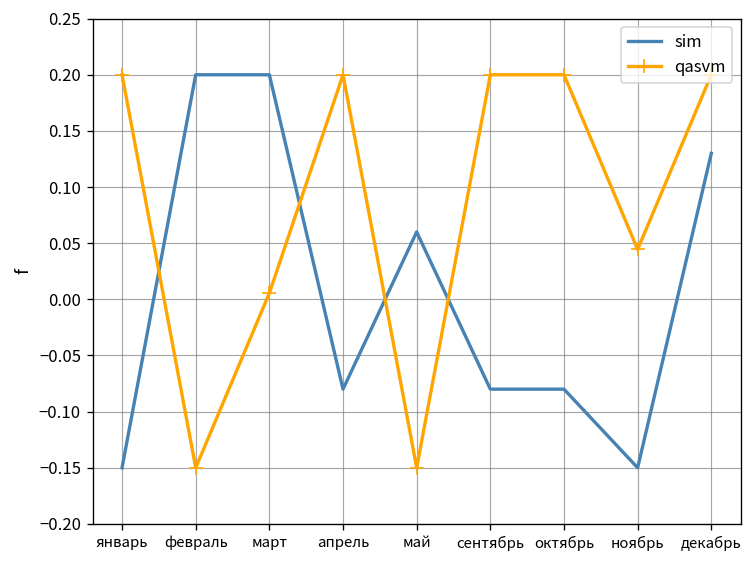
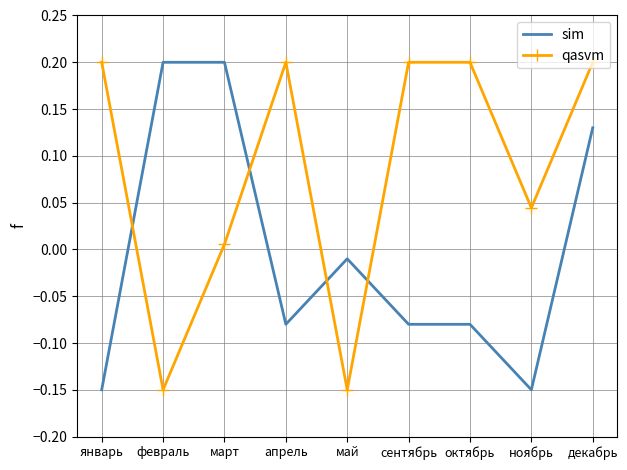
sim, май: 0.06 -> -0.01
